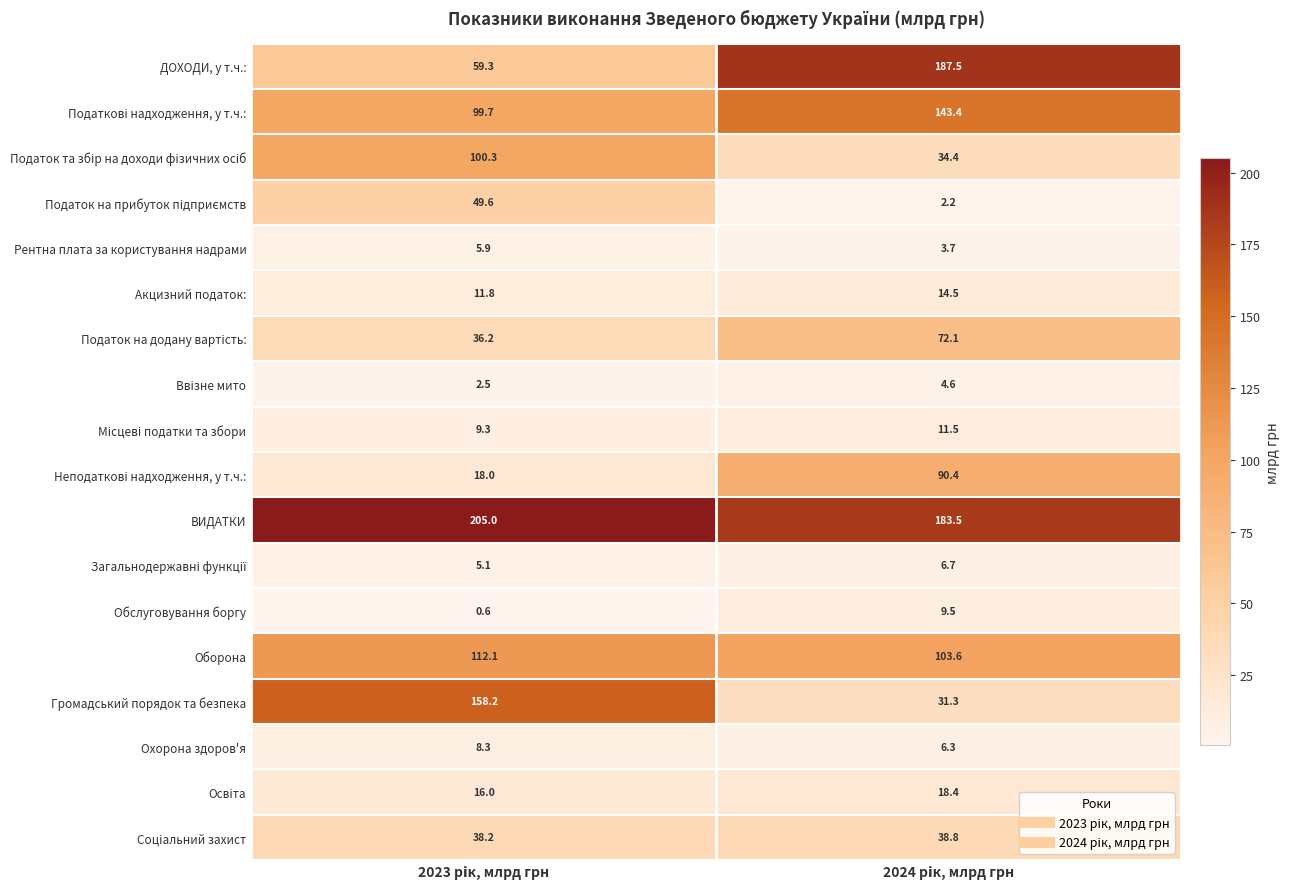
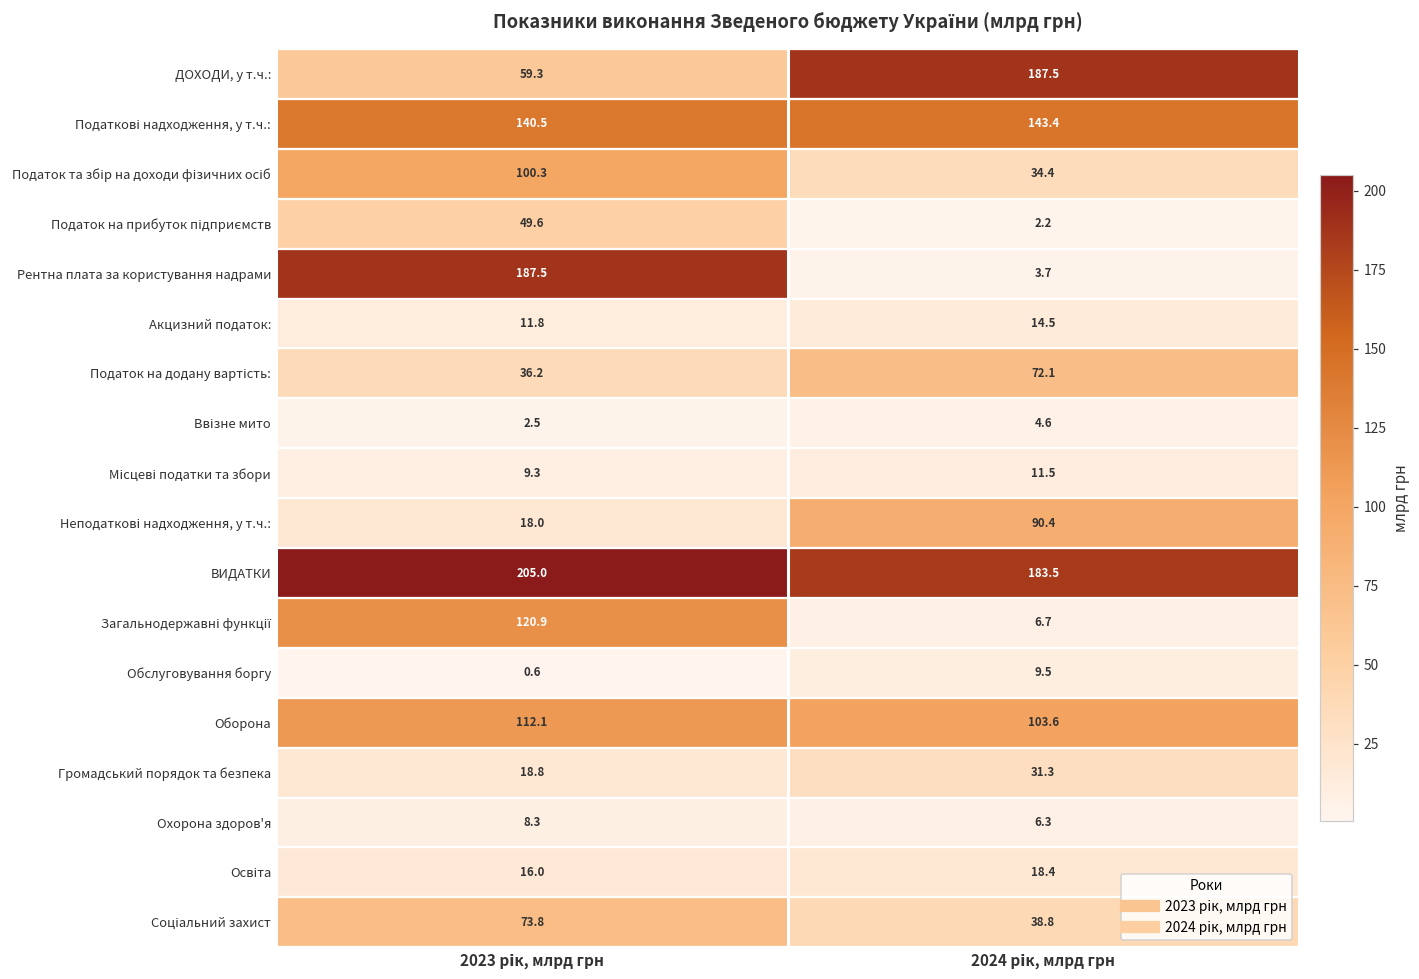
Податкові надходження, у т.ч.:, 2023 рік, млрд грн: 99.7 -> 140.5
Рентна плата за користування надрами, 2023 рік, млрд грн: 5.9 -> 187.5
Загальнодержавні функції, 2023 рік, млрд грн: 5.1 -> 120.9
Громадський порядок та безпека, 2023 рік, млрд грн: 158.2 -> 18.8
Соціальний захист, 2023 рік, млрд грн: 38.2 -> 73.8
